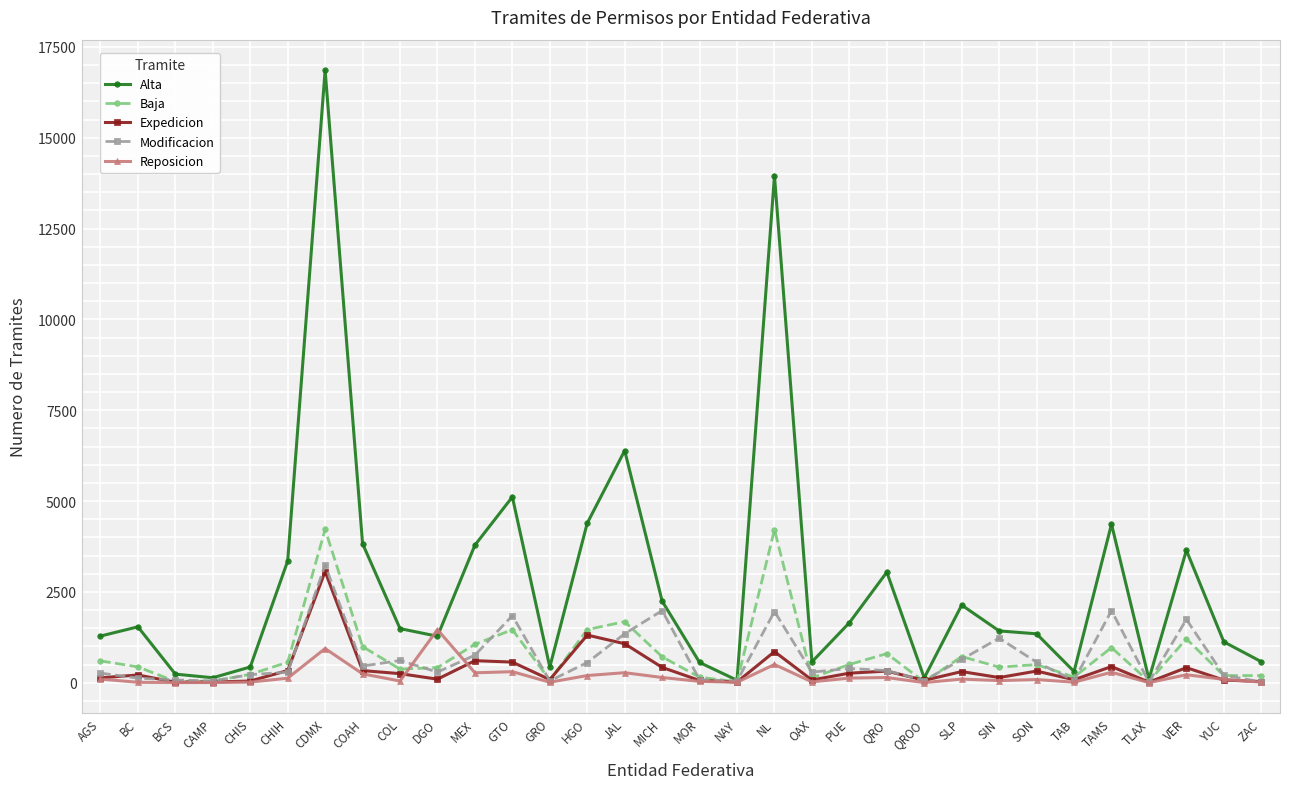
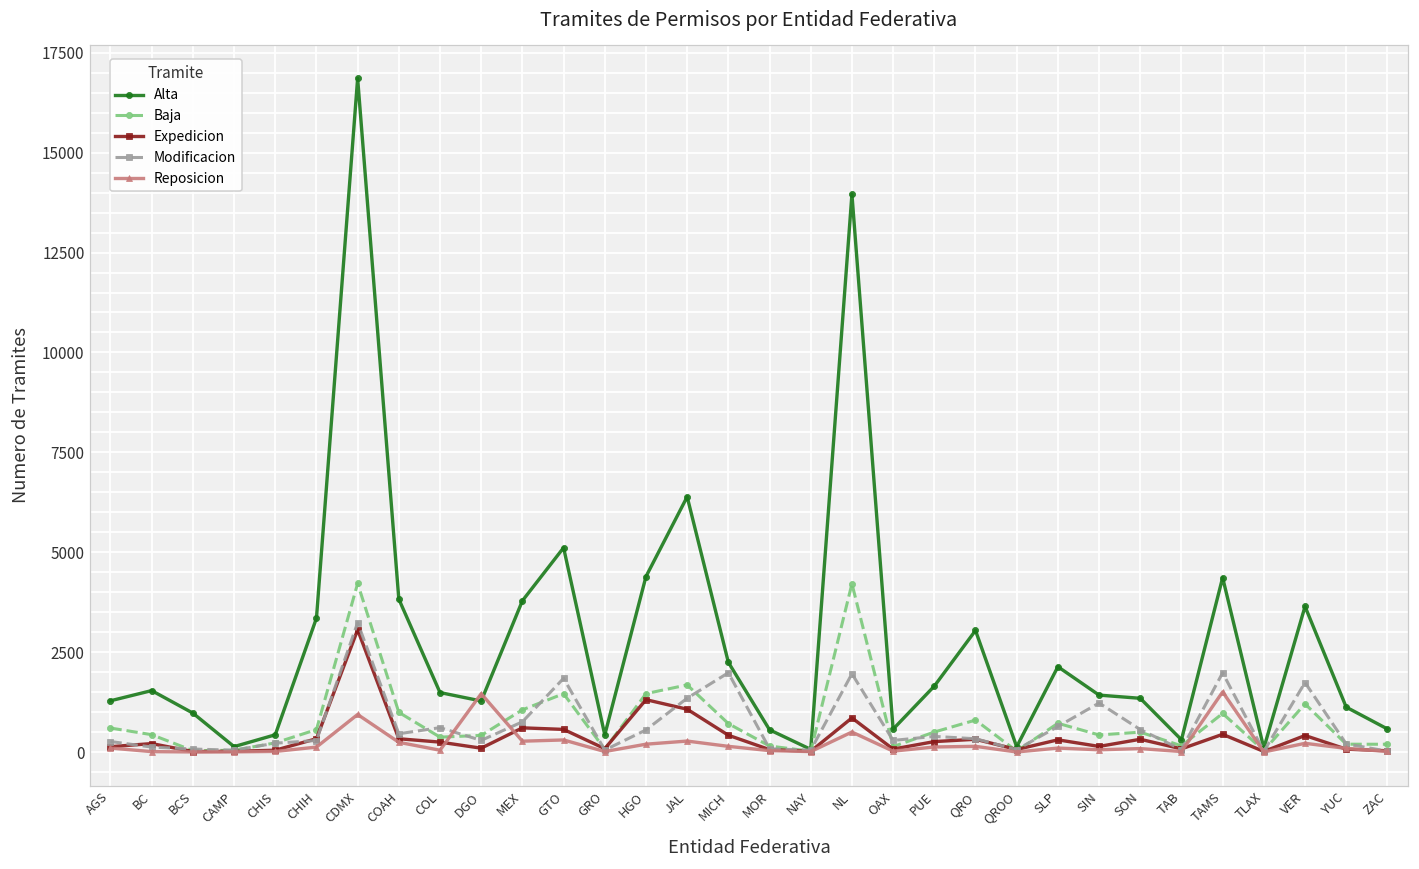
Alta, BCS: 200 -> 1000
Reposicion, TAMS: 300 -> 1500
